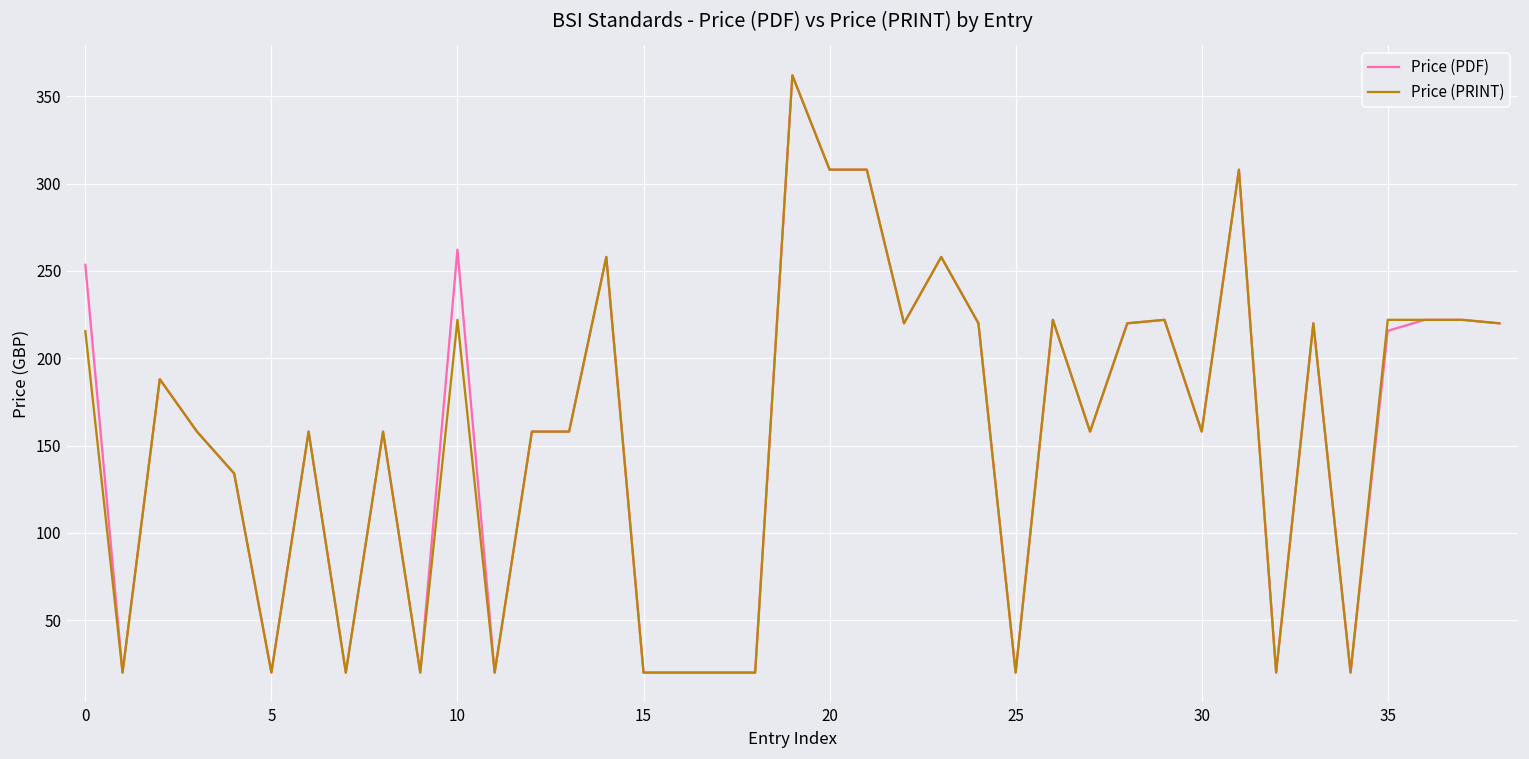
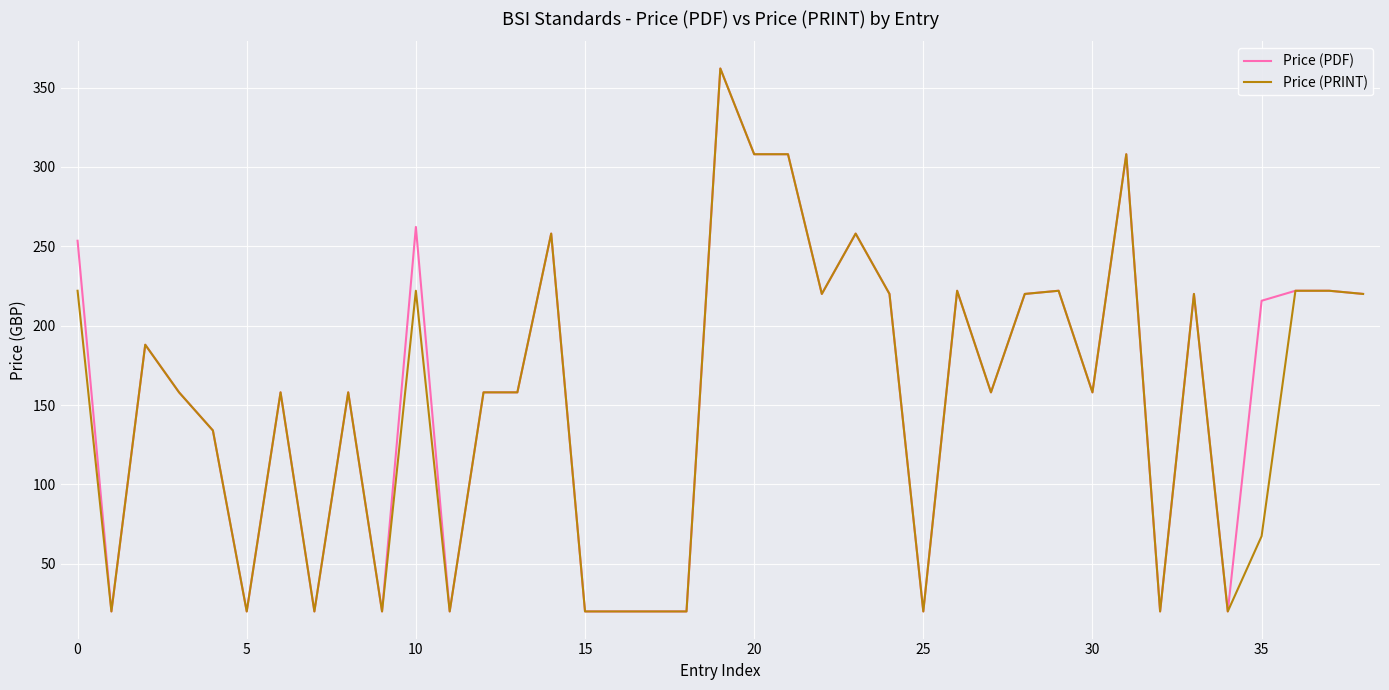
Price (PRINT), 0: 216 -> 222
Price (PRINT), 35: 222 -> 67
